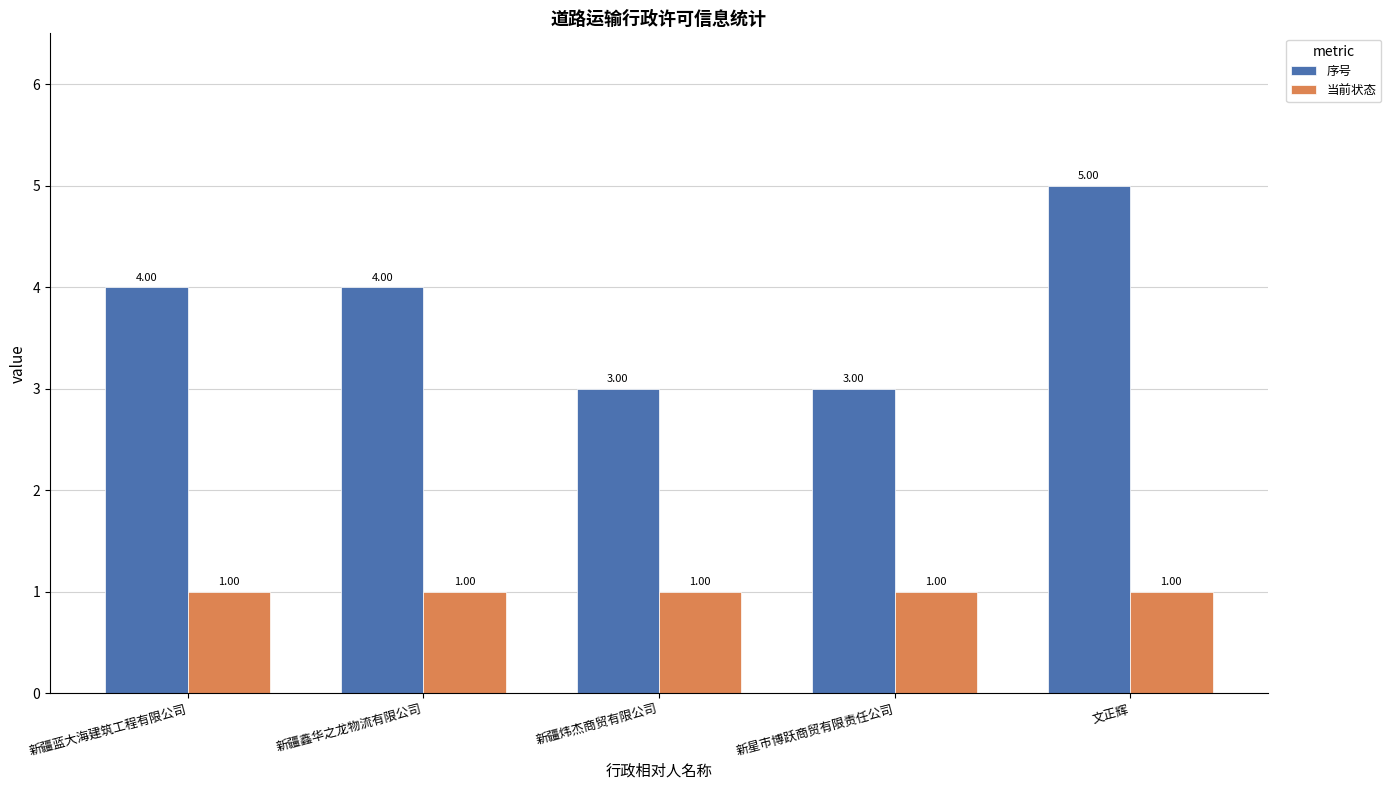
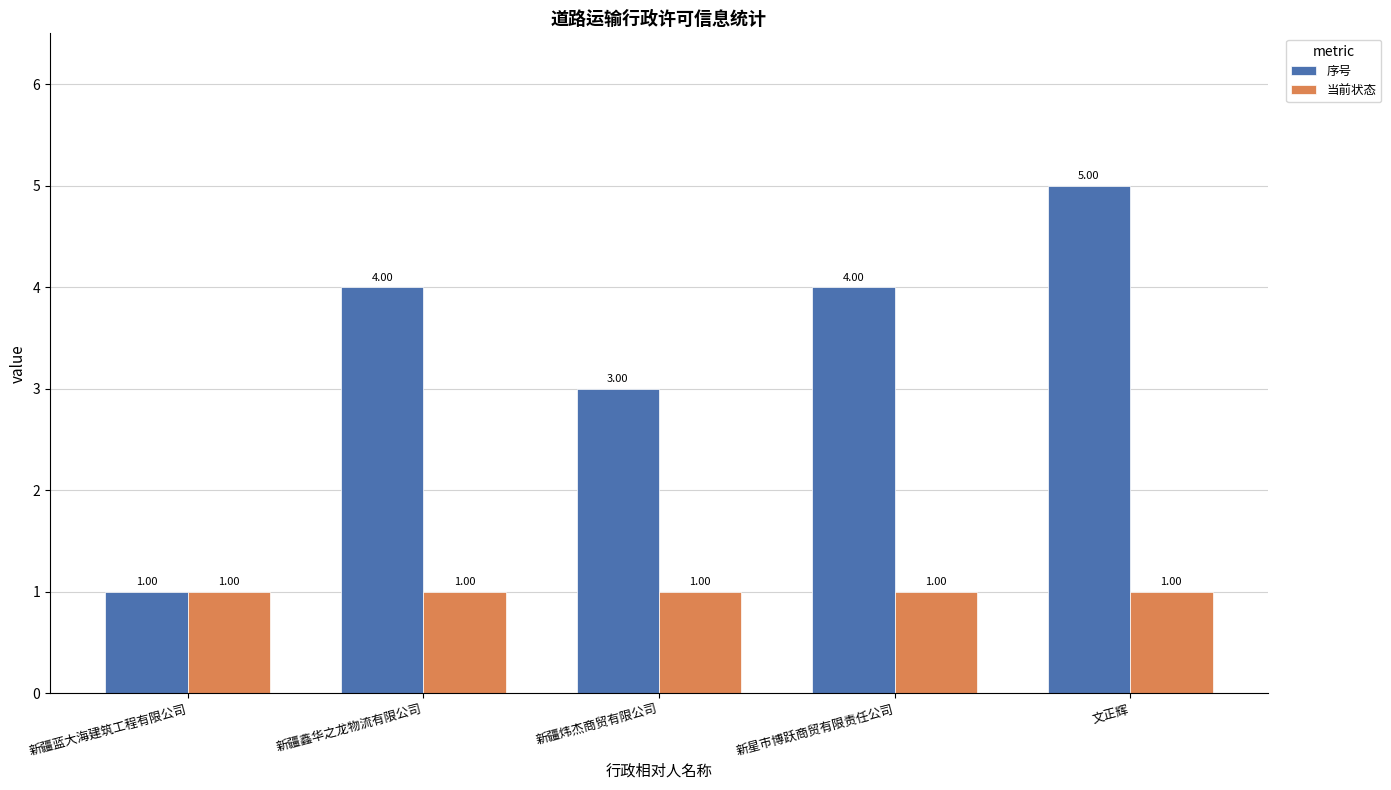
序号, 新疆蓝大海建筑工程有限公司: 4.00 -> 1.00
序号, 新星市博跃商贸有限责任公司: 3.00 -> 4.00
